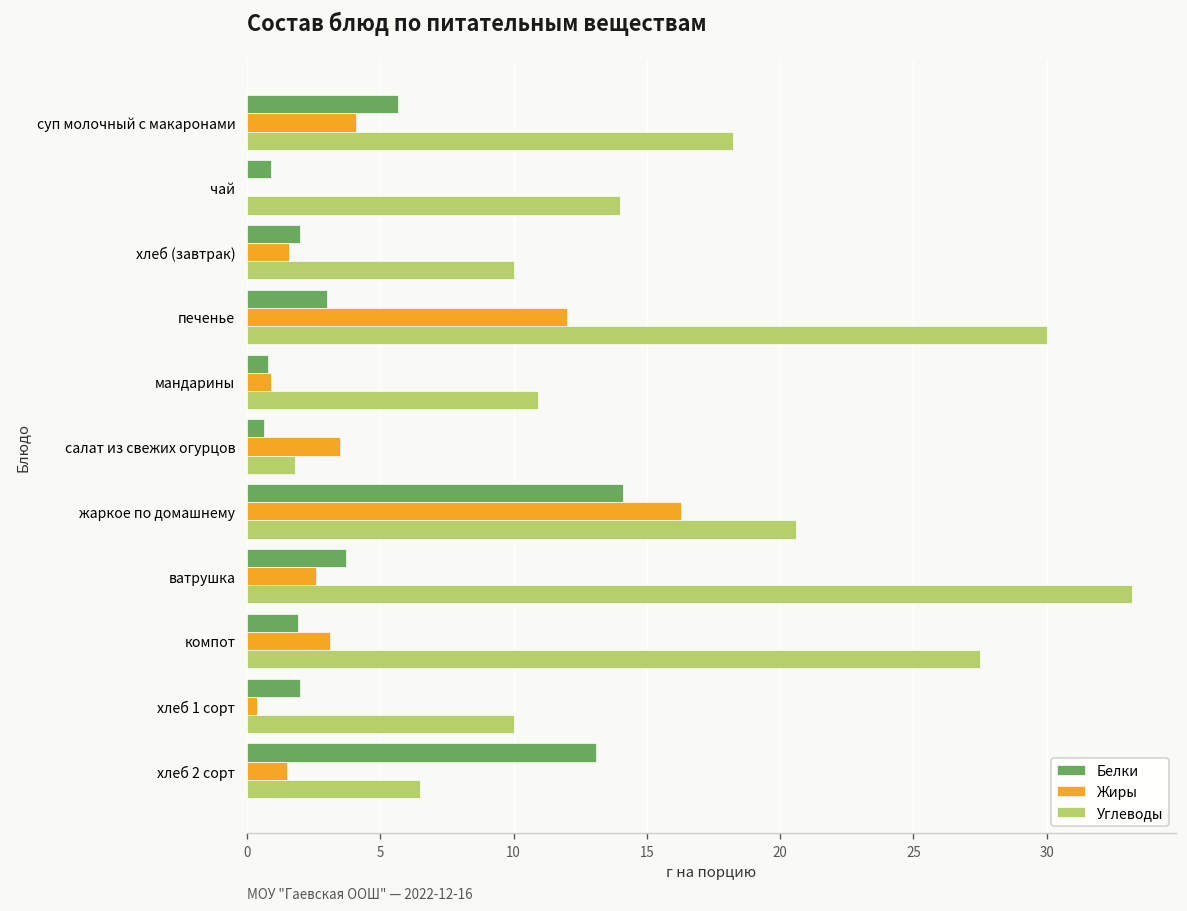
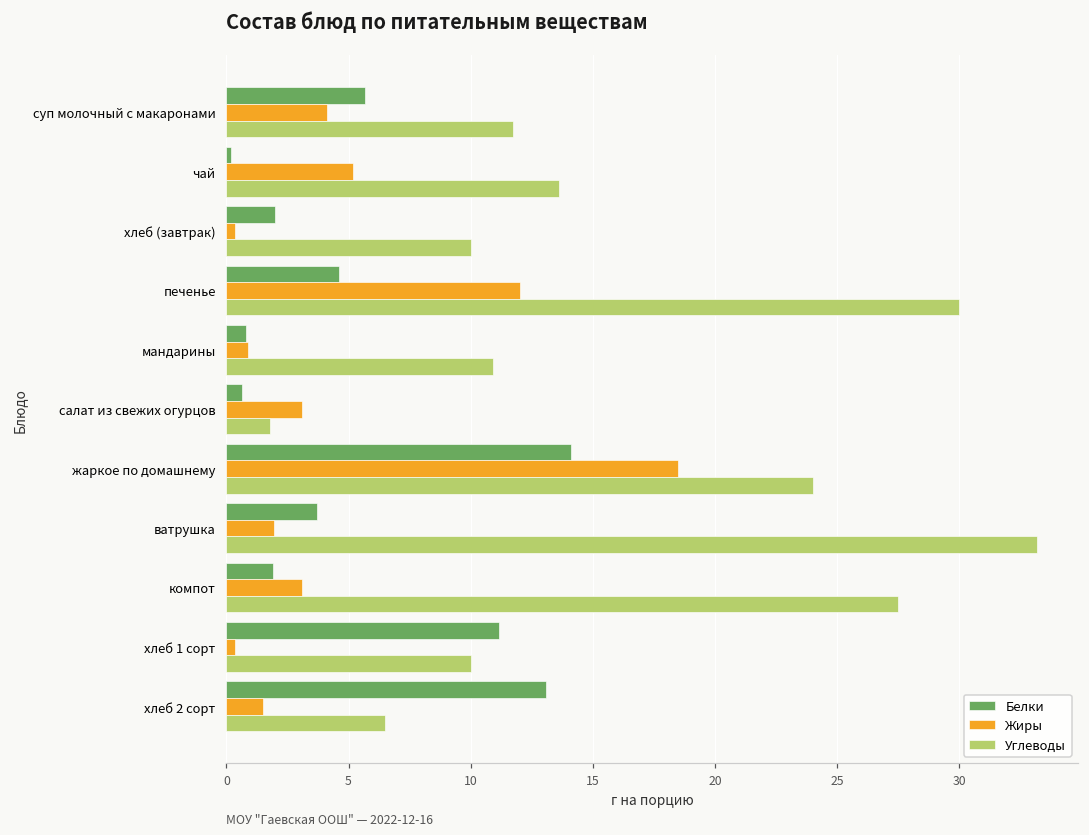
Углеводы, суп молочный с макаронами: 18.3 -> 11.7
Белки, чай: 0.9 -> 0.2
Жиры, чай: 0.0 -> 5.2
Углеводы, чай: 14.0 -> 13.6
Жиры, хлеб (завтрак): 1.6 -> 0.4
Белки, печенье: 3.0 -> 4.6
Жиры, салат из свежих огурцов: 3.5 -> 3.1
Жиры, жаркое по домашнему: 16.3 -> 18.5
Углеводы, жаркое по домашнему: 20.6 -> 24.0
Жиры, ватрушка: 2.6 -> 1.9
Белки, хлеб 1 сорт: 2.0 -> 11.2
